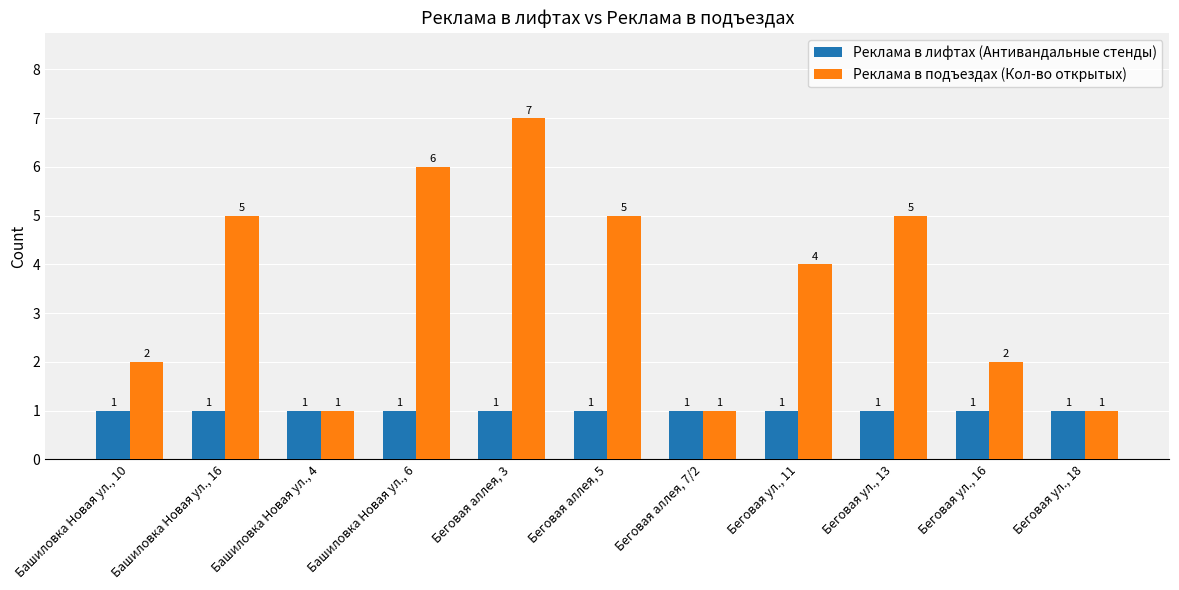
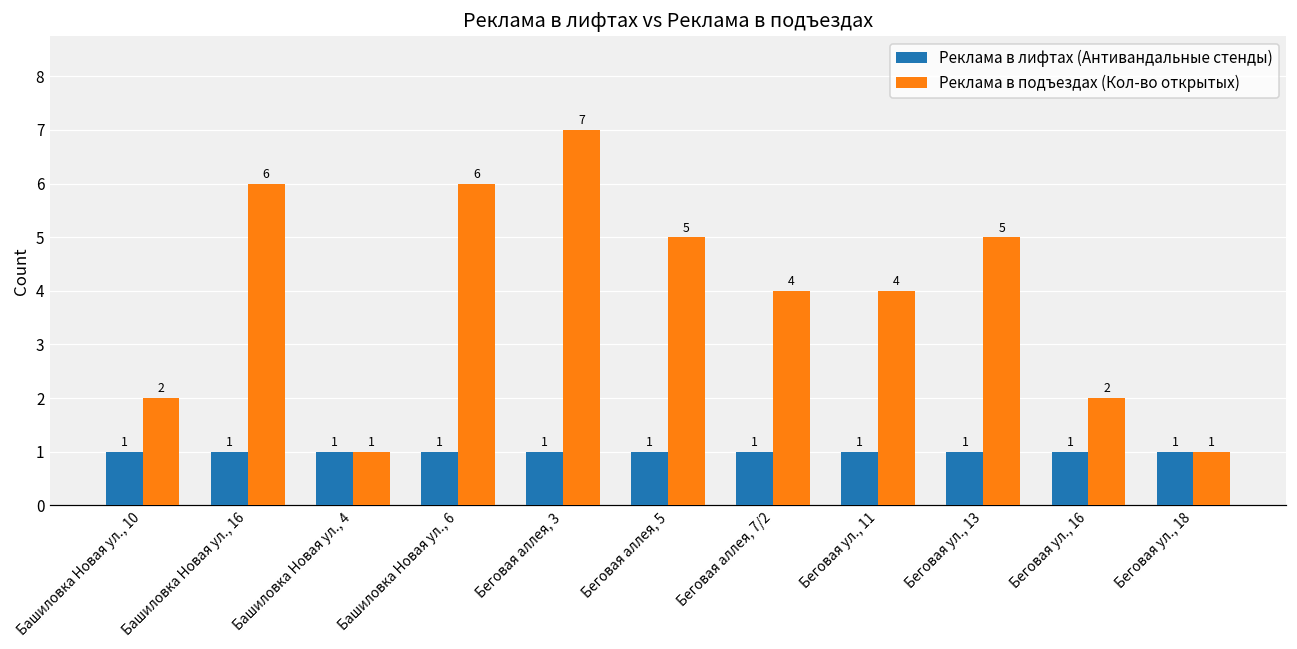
Реклама в подъездах (Кол-во открытых), Башиловка Новая ул., 16: 5 -> 6
Реклама в подъездах (Кол-во открытых), Беговая аллея, 7/2: 1 -> 4
